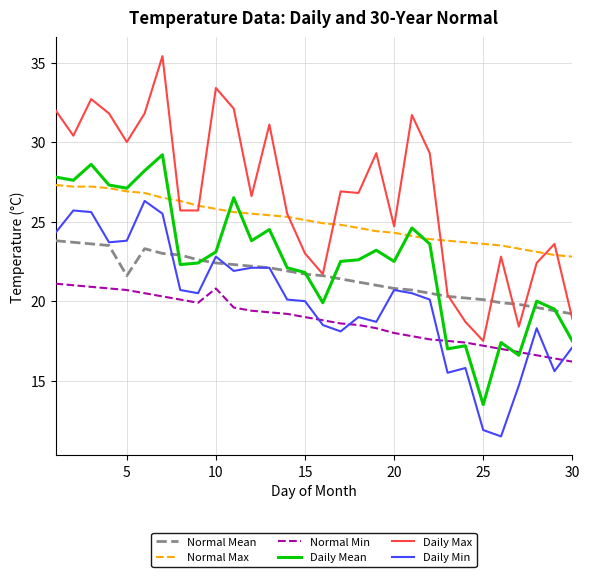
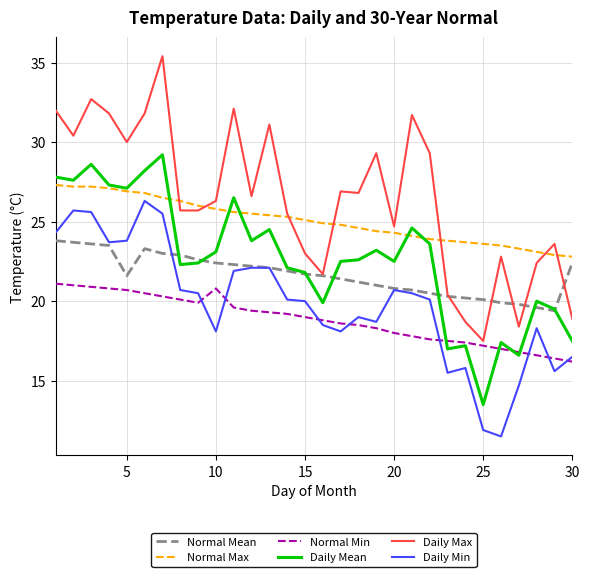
Daily Max, 10: 33.4 -> 26.3
Daily Min, 10: 22.8 -> 18.1
Normal Mean, 30: 19.2 -> 22.4
Daily Min, 30: 17.1 -> 16.5
